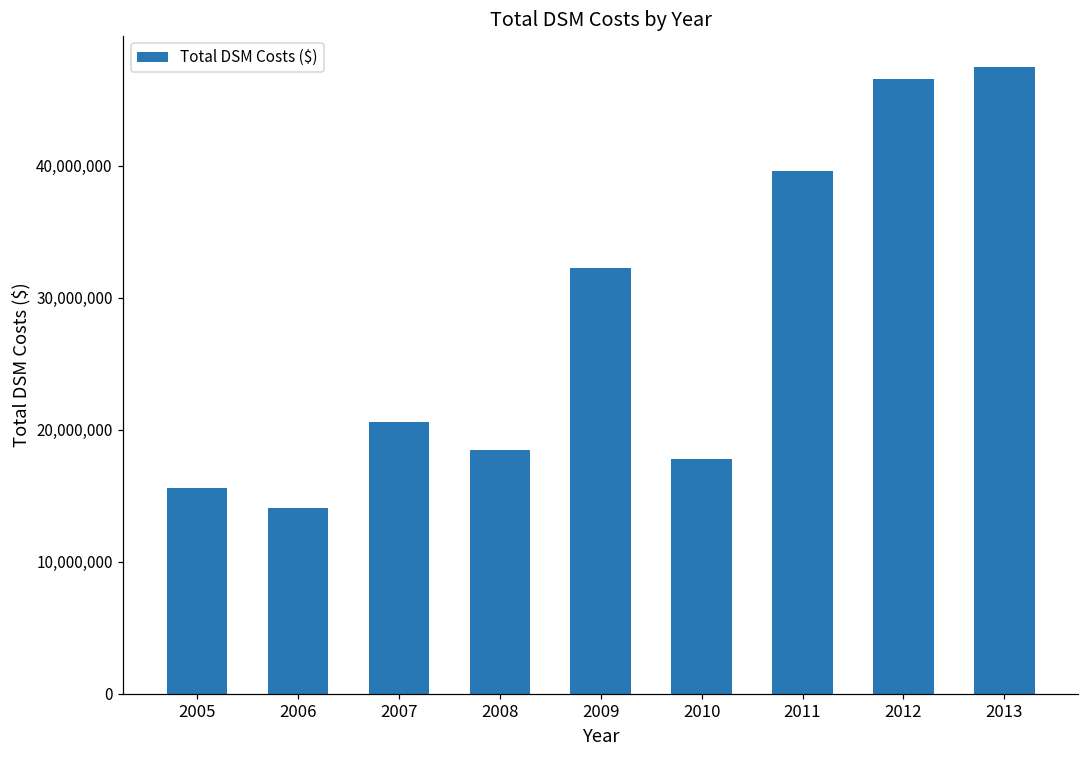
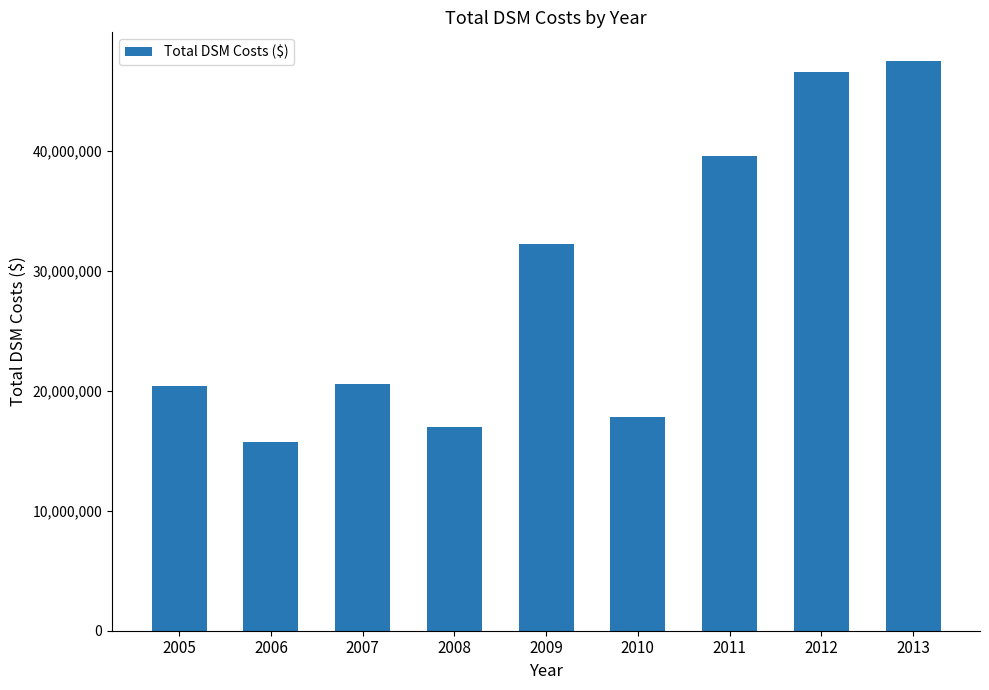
2005: 15,600,000 -> 20,400,000
2006: 14,100,000 -> 15,700,000
2008: 18,500,000 -> 17,000,000
